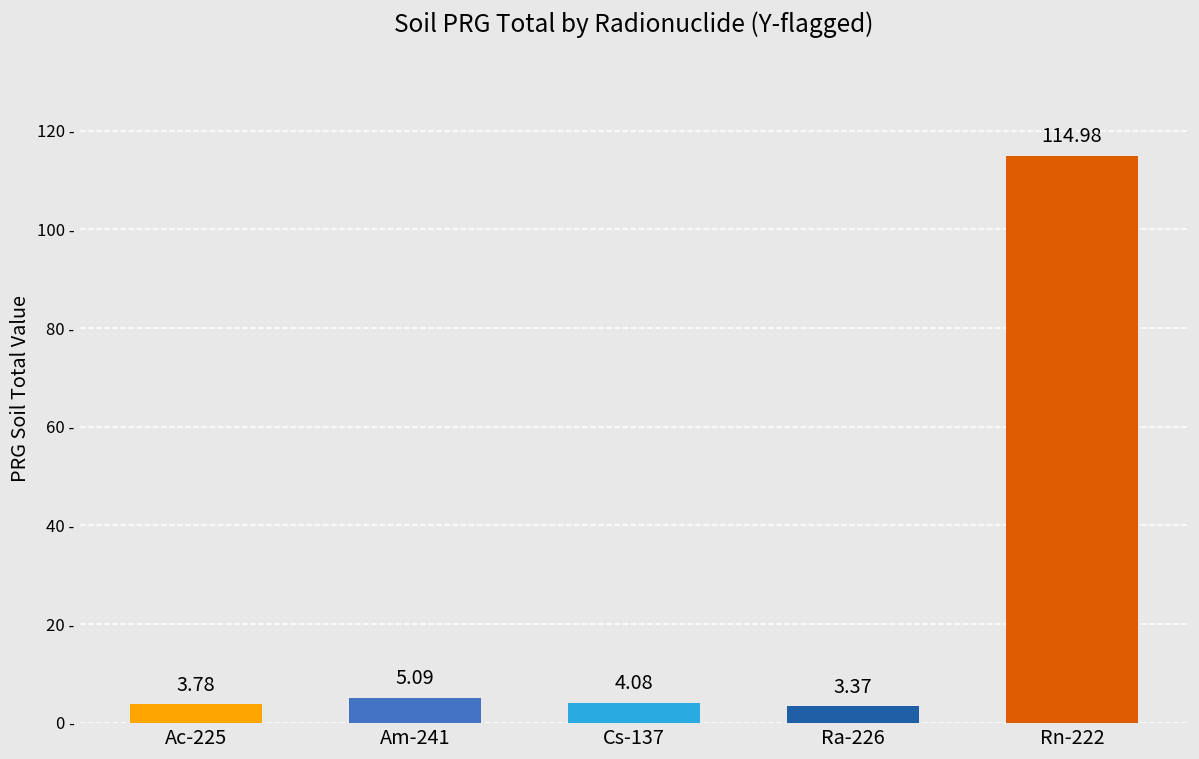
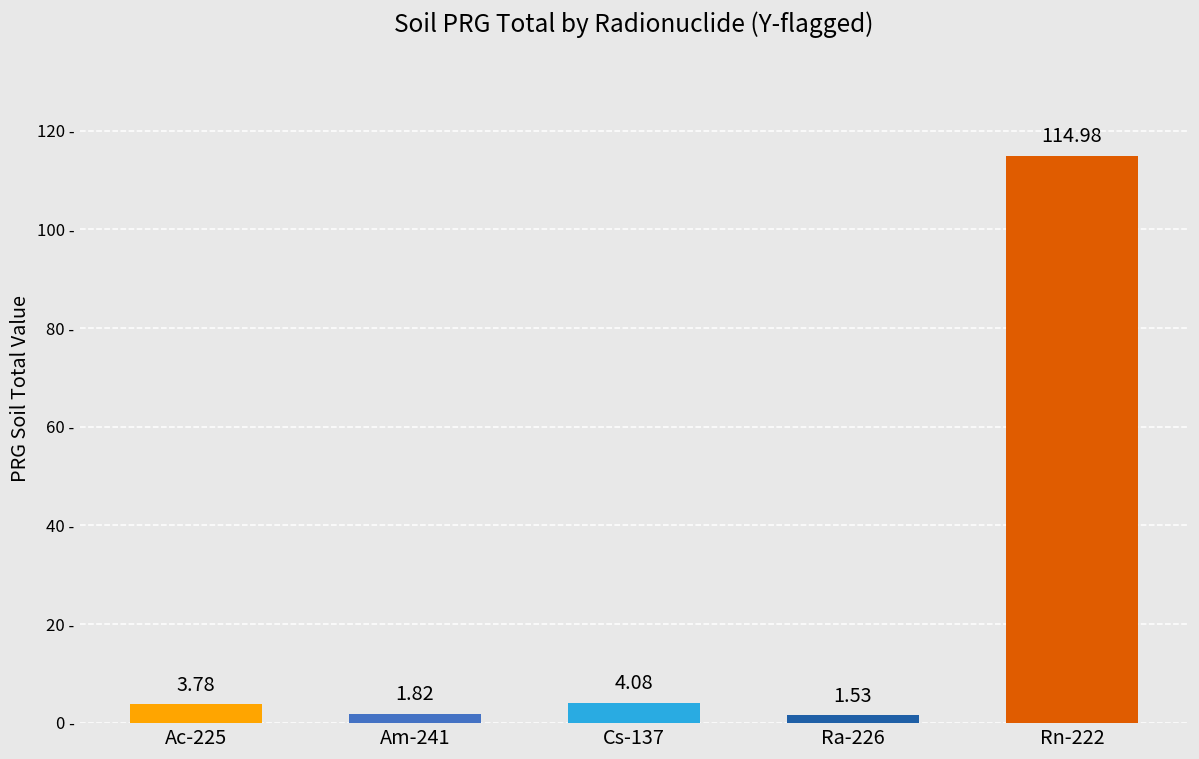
Am-241: 5.09 -> 1.82
Ra-226: 3.37 -> 1.53
